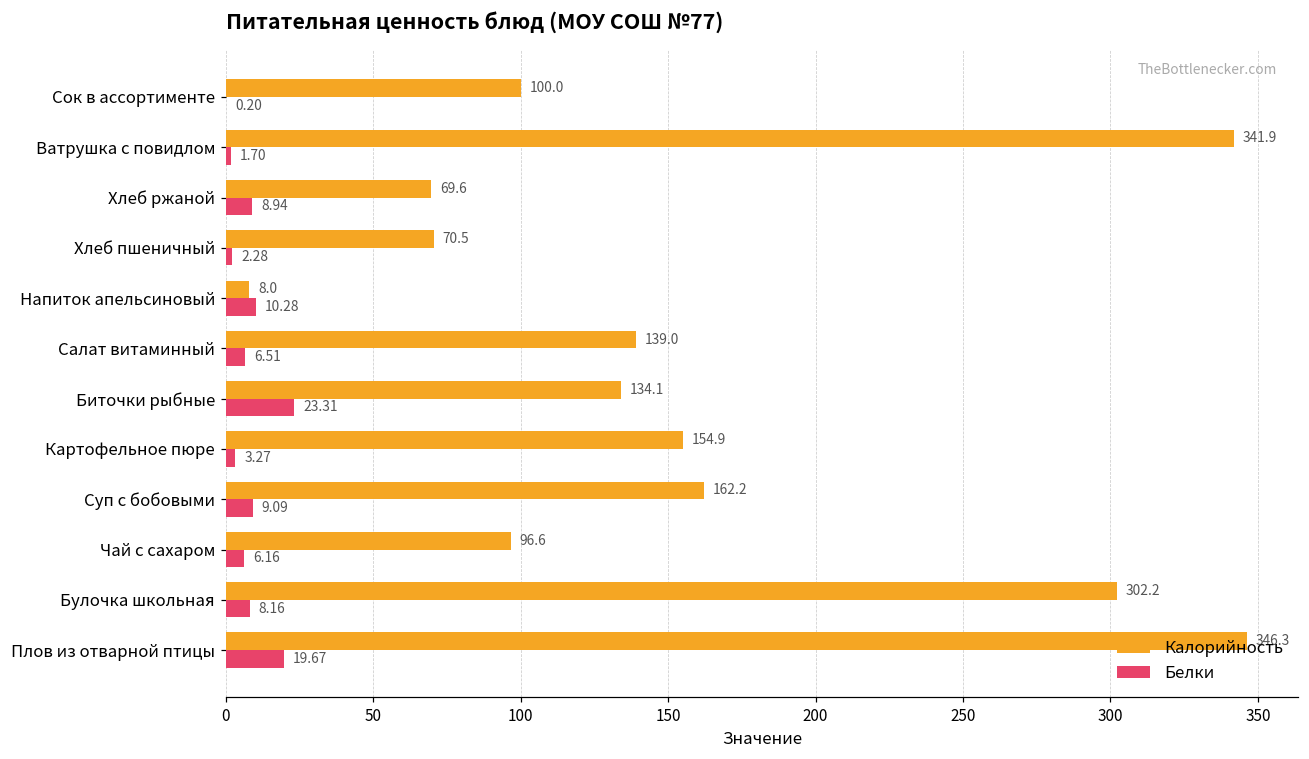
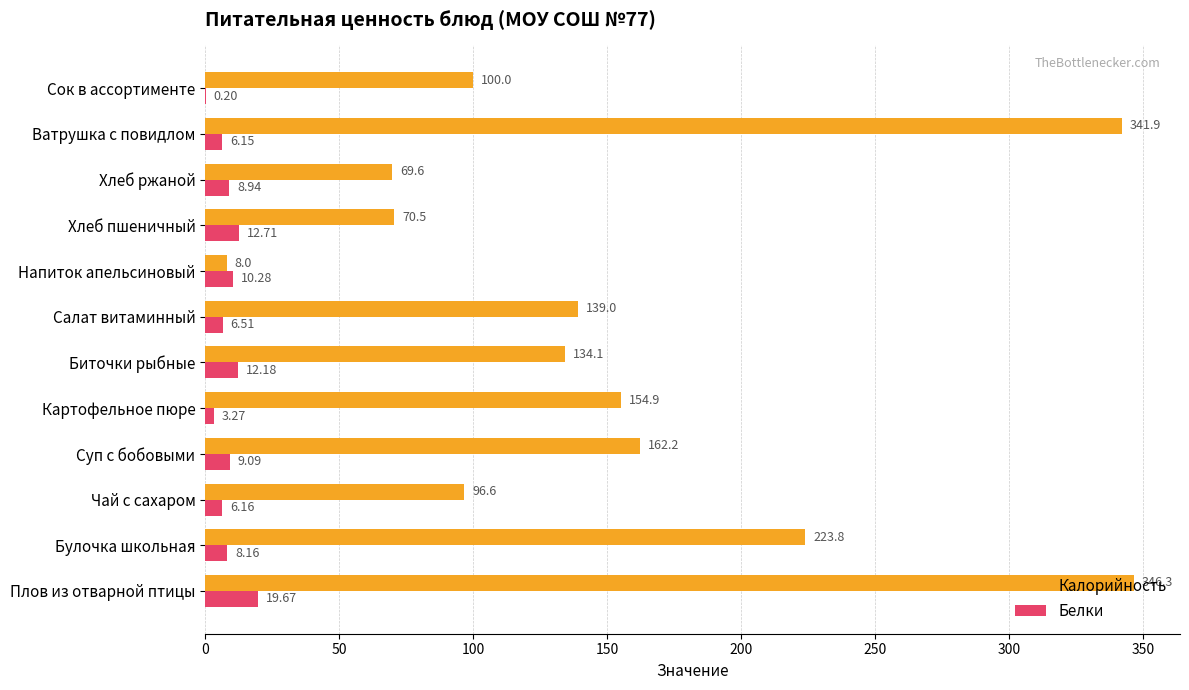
Белки, Ватрушка с повидлом: 1.70 -> 6.15
Белки, Хлеб пшеничный: 2.28 -> 12.71
Белки, Биточки рыбные: 23.31 -> 12.18
Калорийность, Булочка школьная: 302.2 -> 223.8
